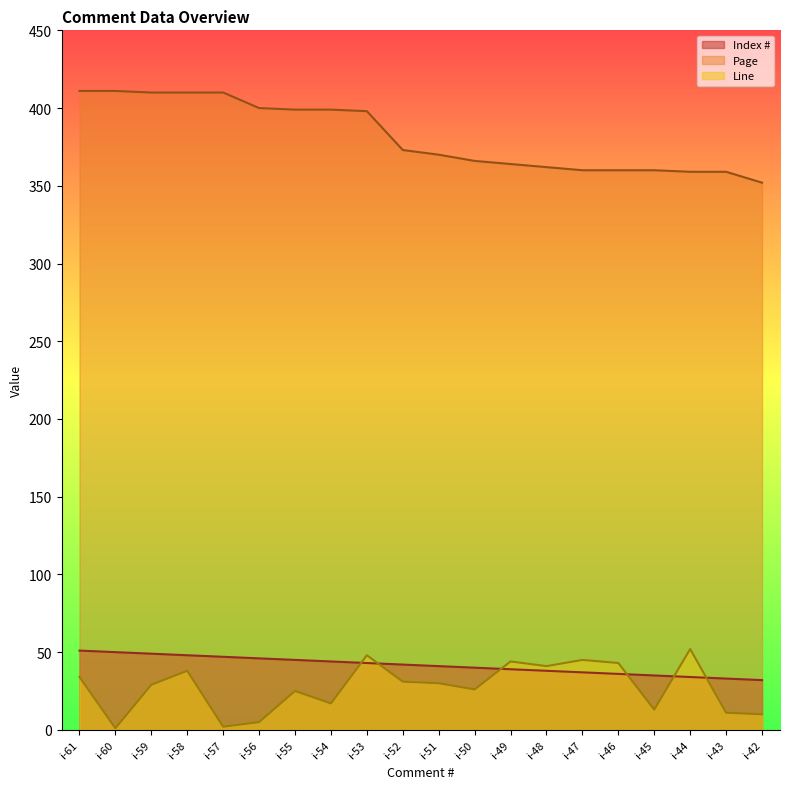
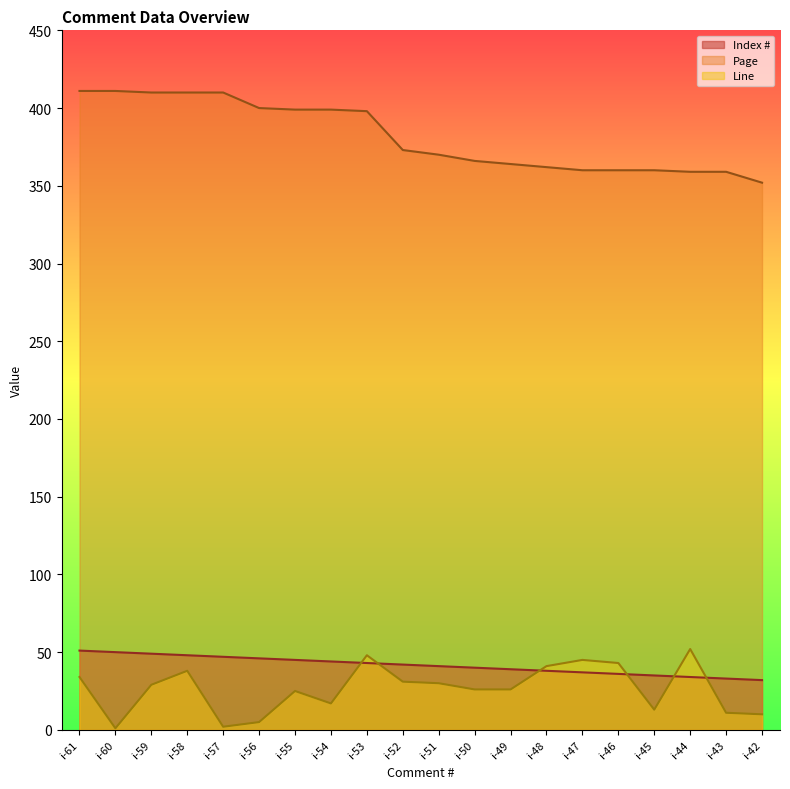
Line, i-49: 44 -> 26
